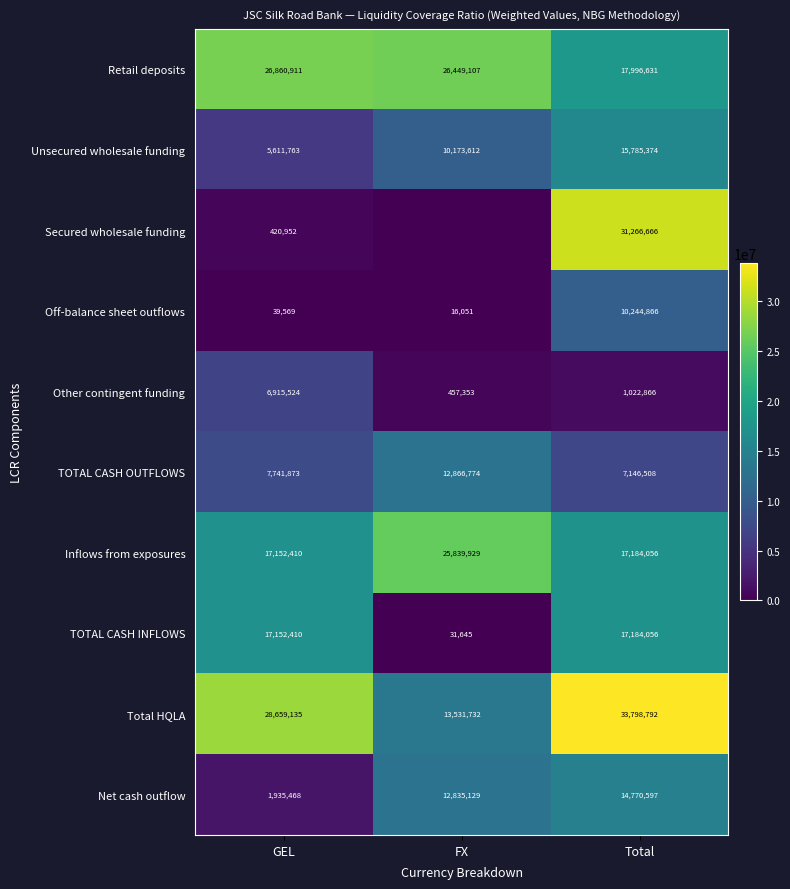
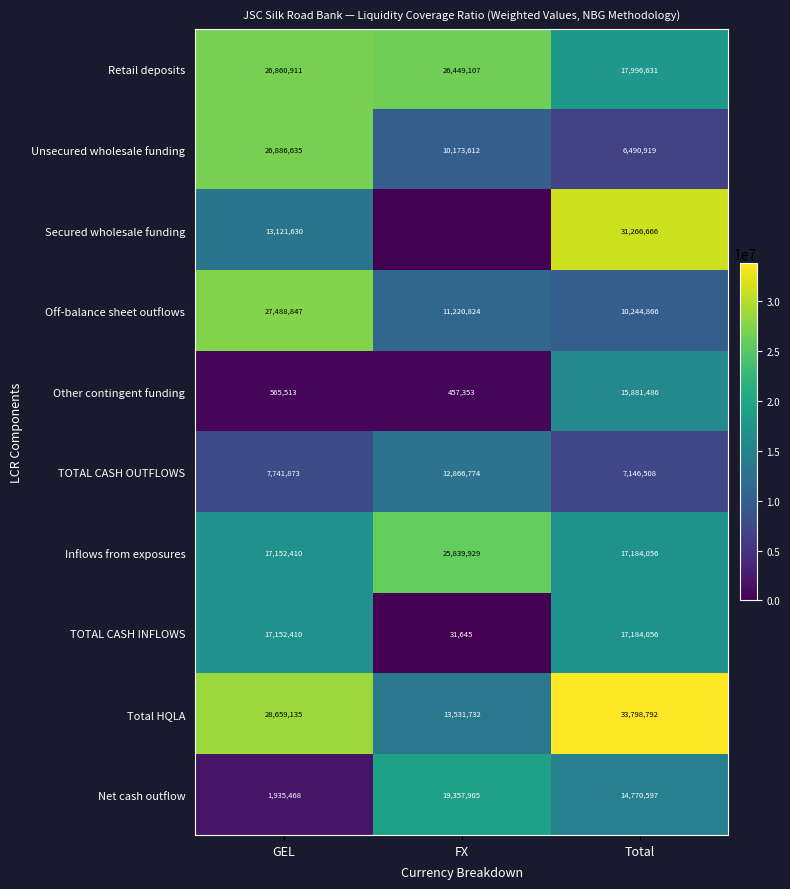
Unsecured wholesale funding, GEL: 5,611,763 -> 26,886,635
Unsecured wholesale funding, Total: 15,785,374 -> 6,490,919
Secured wholesale funding, GEL: 420,952 -> 13,121,630
Off-balance sheet outflows, GEL: 39,569 -> 27,488,847
Off-balance sheet outflows, FX: 16,051 -> 11,220,824
Other contingent funding, GEL: 6,915,524 -> 565,513
Other contingent funding, Total: 1,022,866 -> 15,881,486
Net cash outflow, FX: 12,835,129 -> 19,357,905
